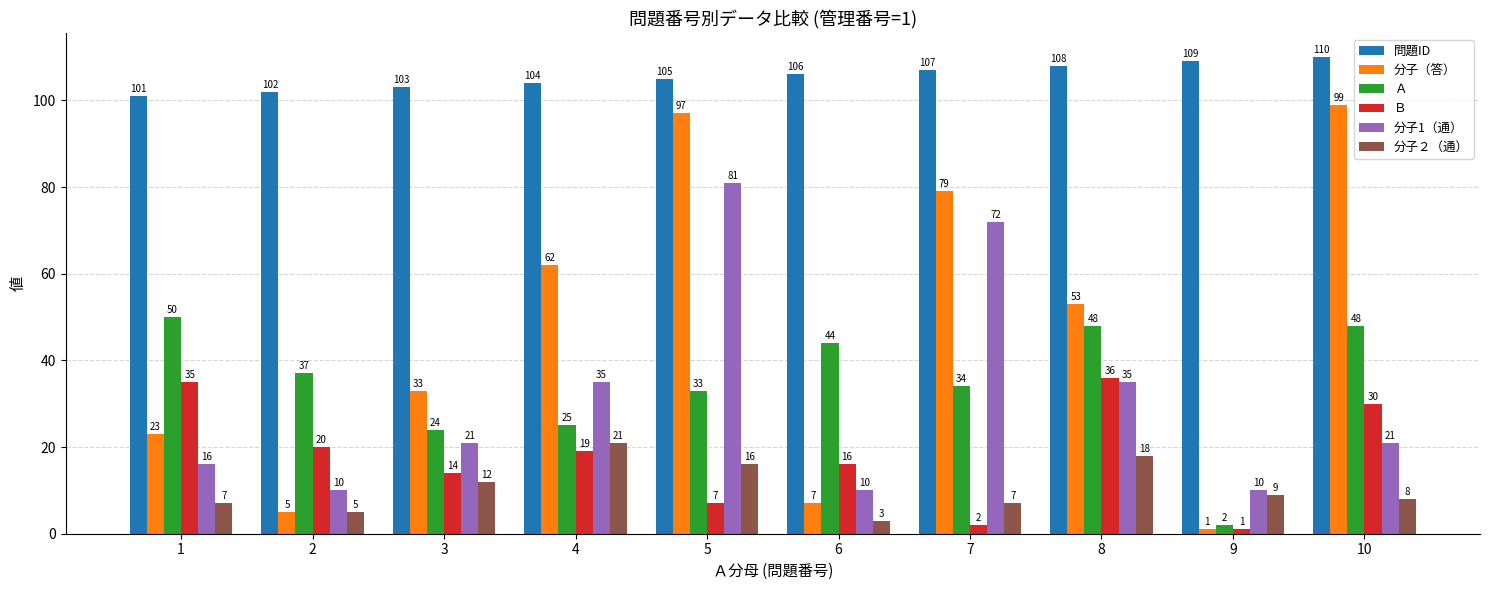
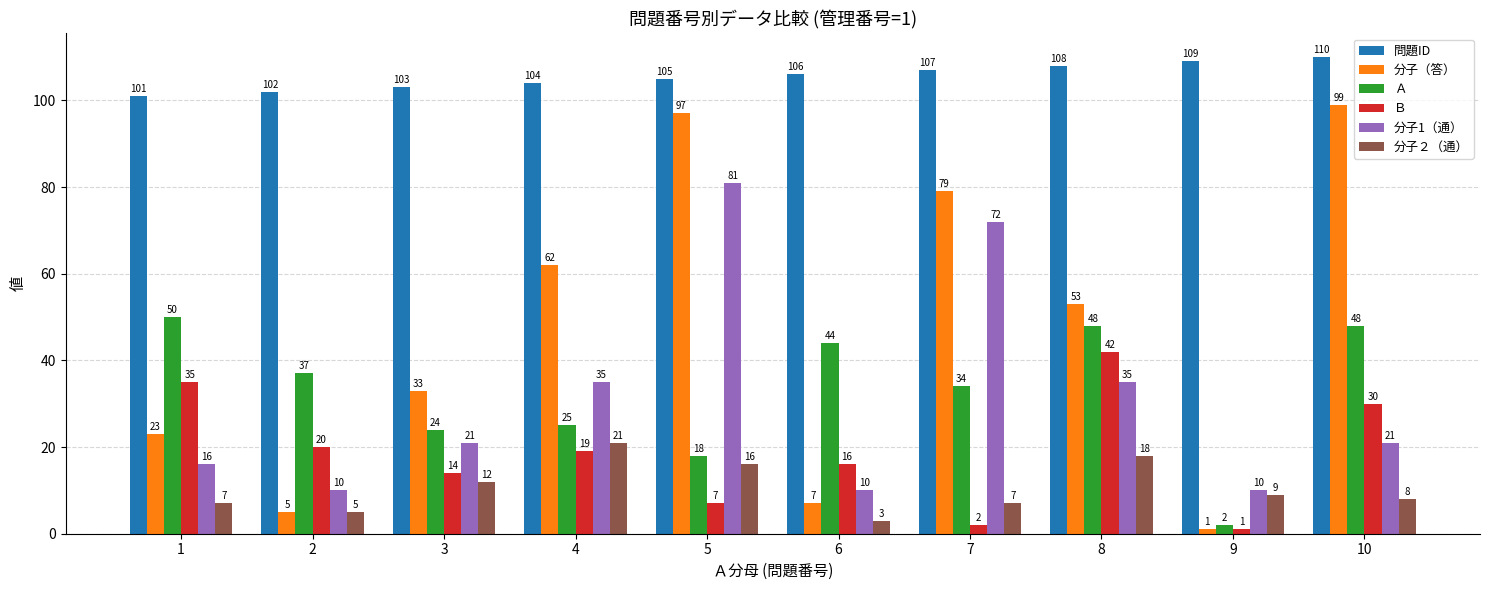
Ａ, 5: 33 -> 18
Ｂ, 8: 36 -> 42
